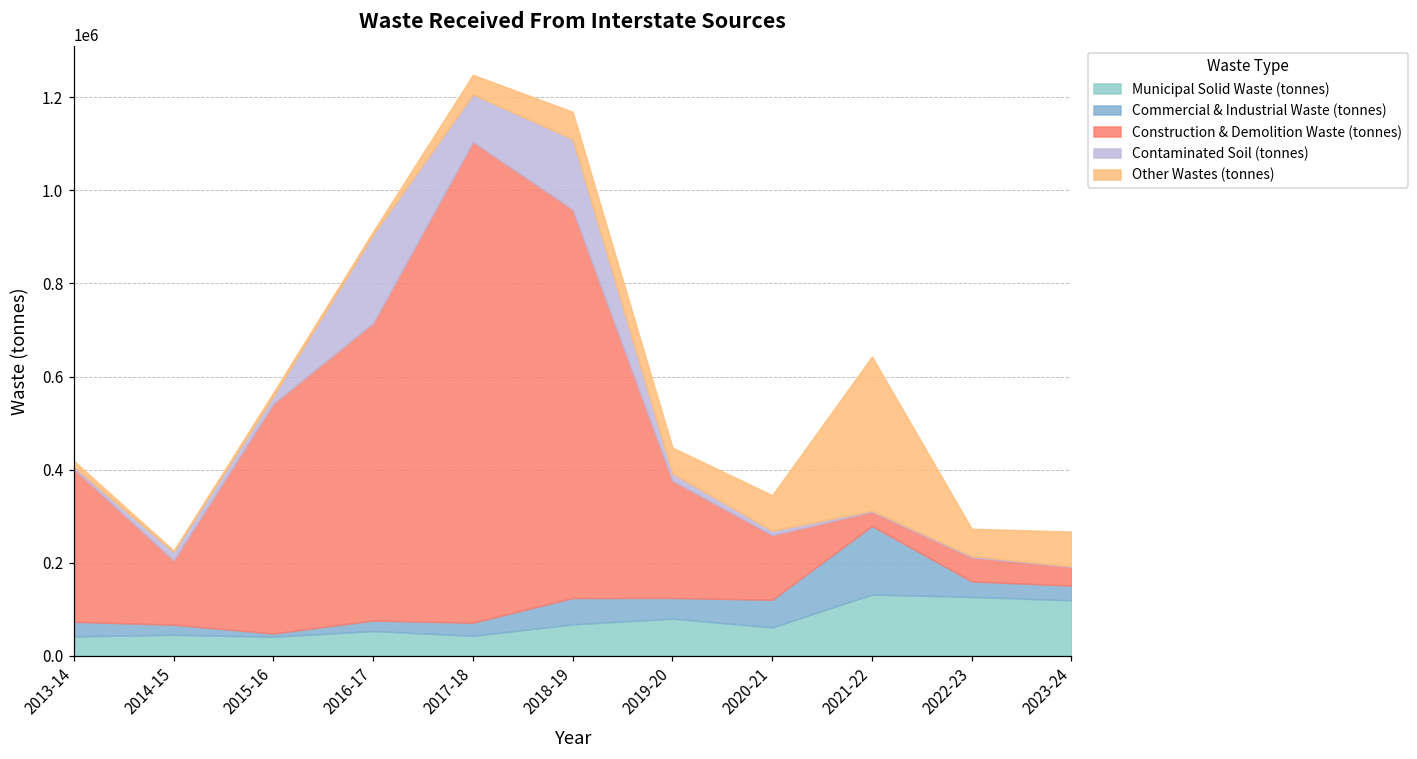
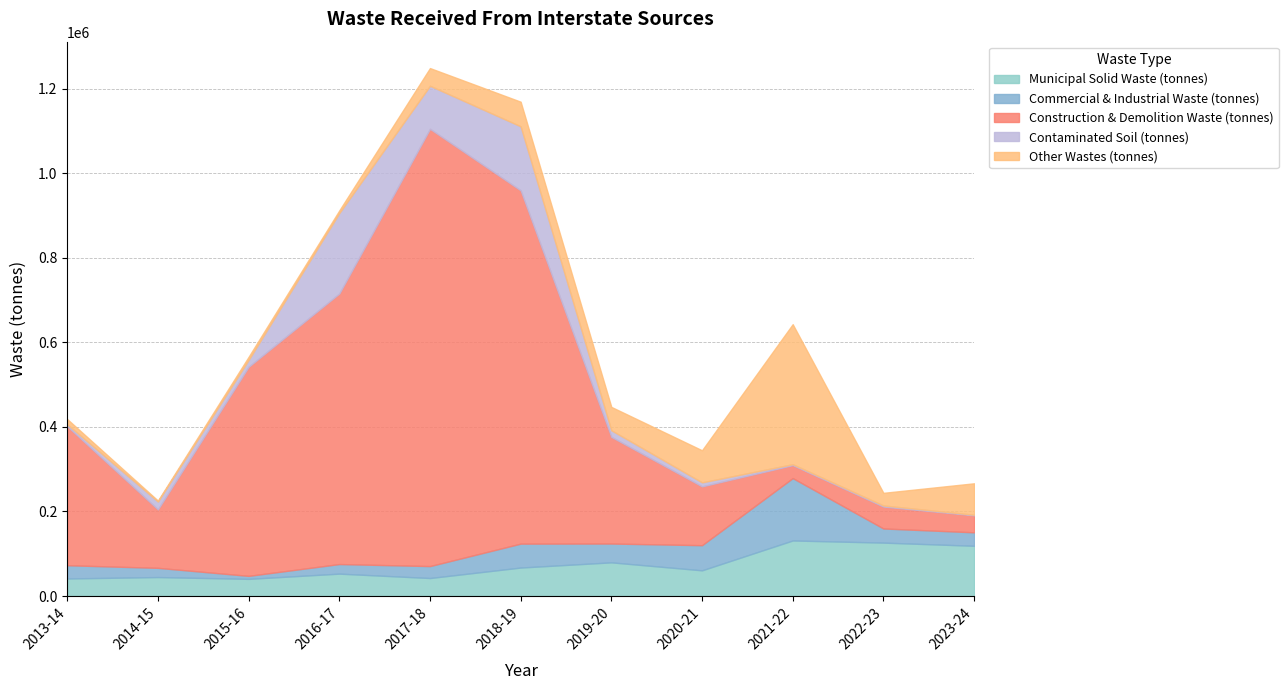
Other Wastes (tonnes), 2022-23: 60000 -> 30000
